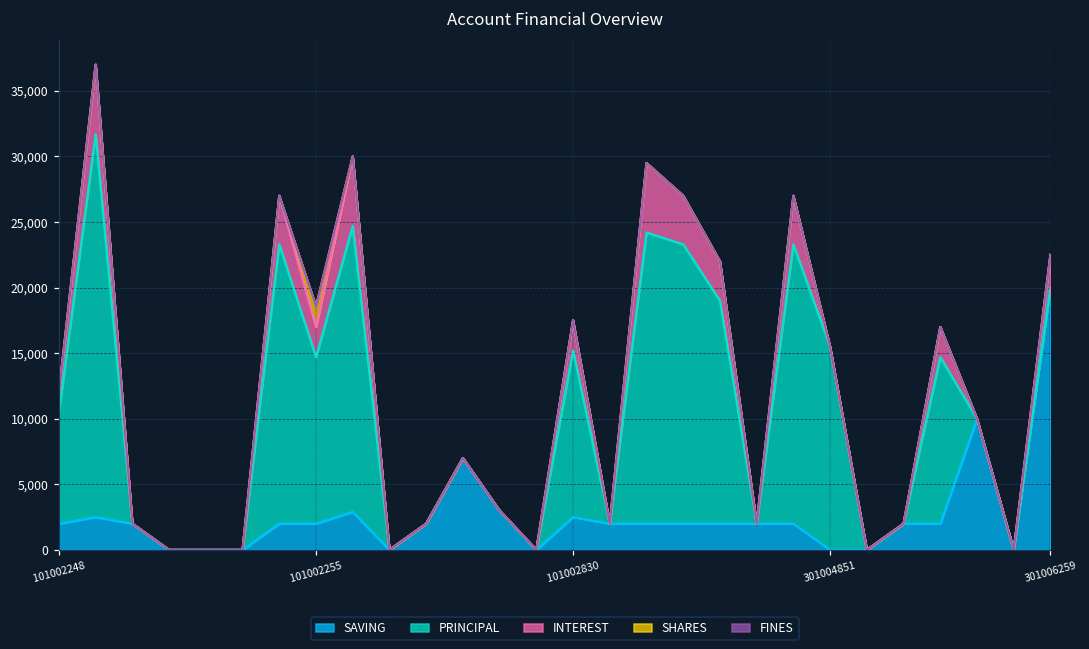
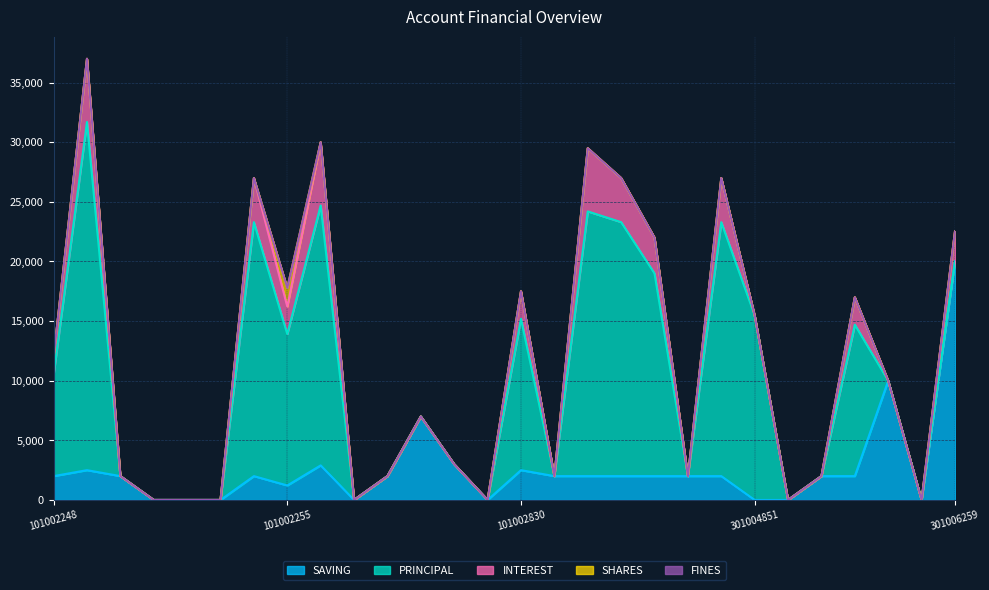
SAVING, 101002255: 2,000 -> 1,200
